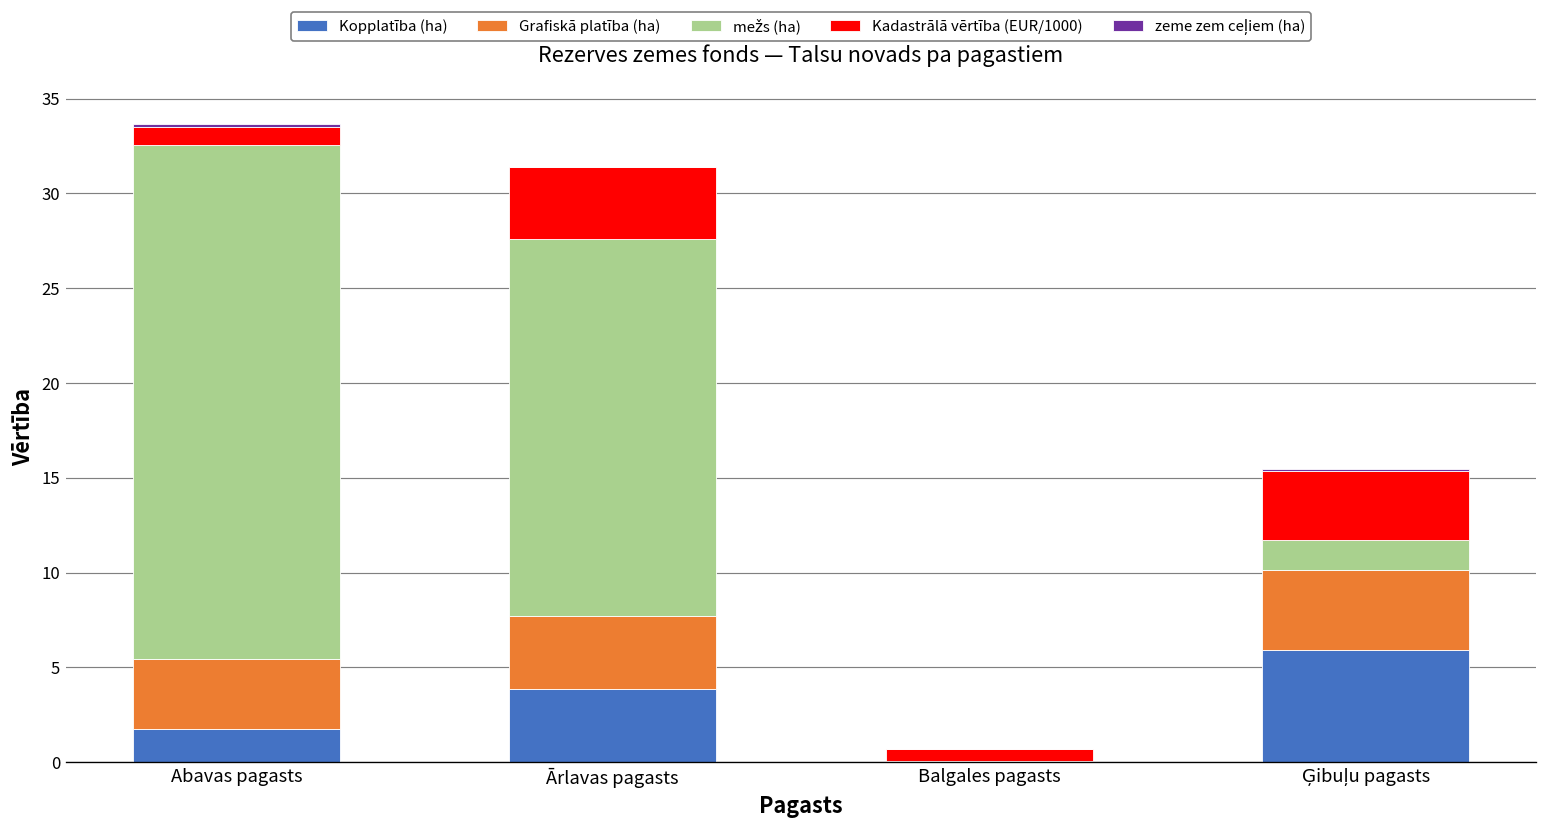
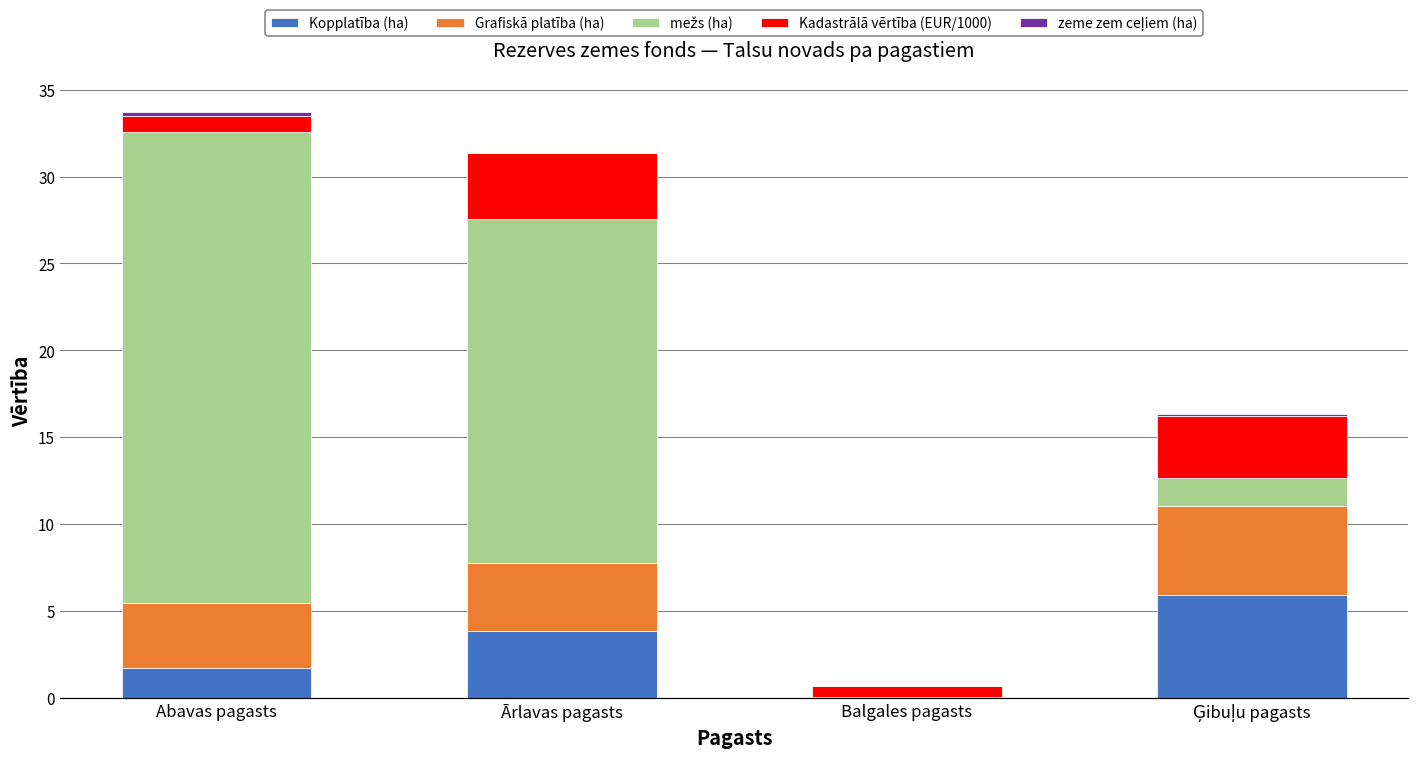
Grafiskā platība (ha), Ģibuļu pagasts: 4.2 -> 5.1
